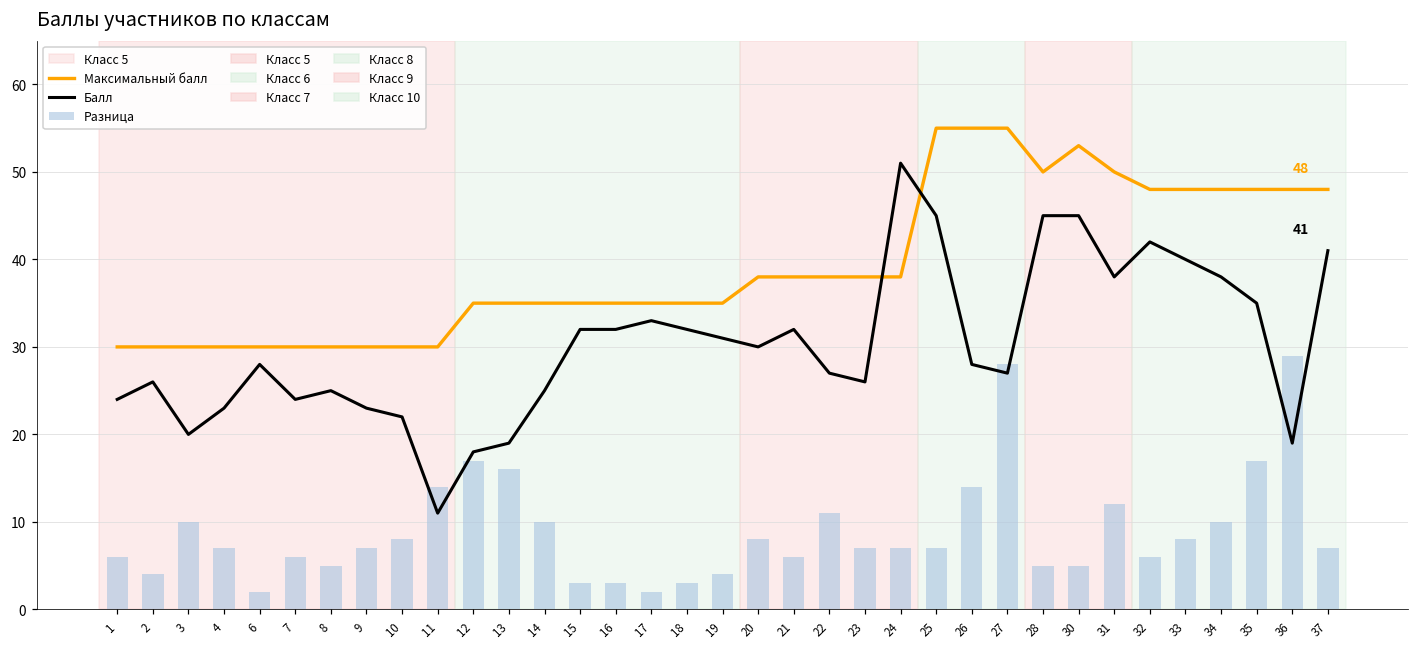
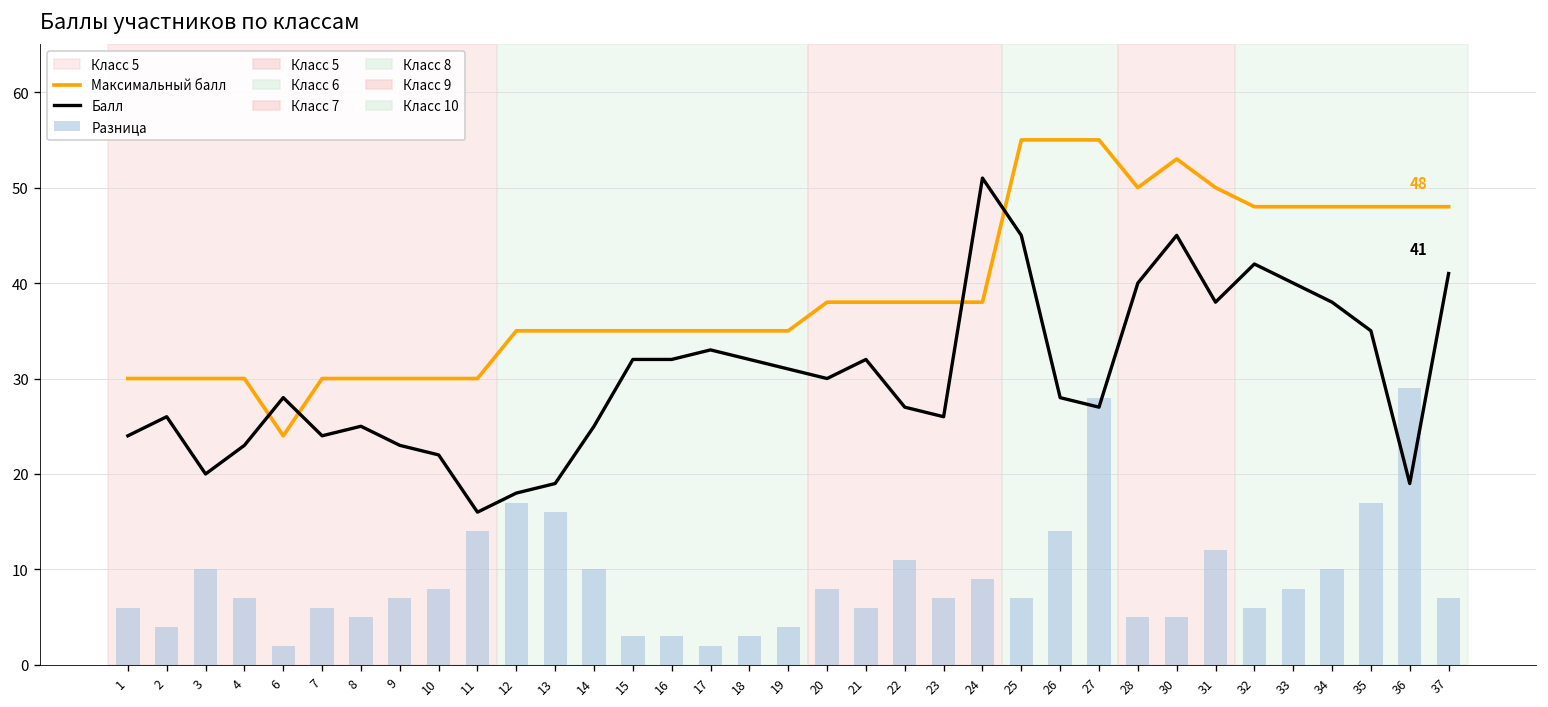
Максимальный балл, 6: 30 -> 24
Балл, 11: 11 -> 16
Разница, 24: 7 -> 9
Балл, 28: 45 -> 40
